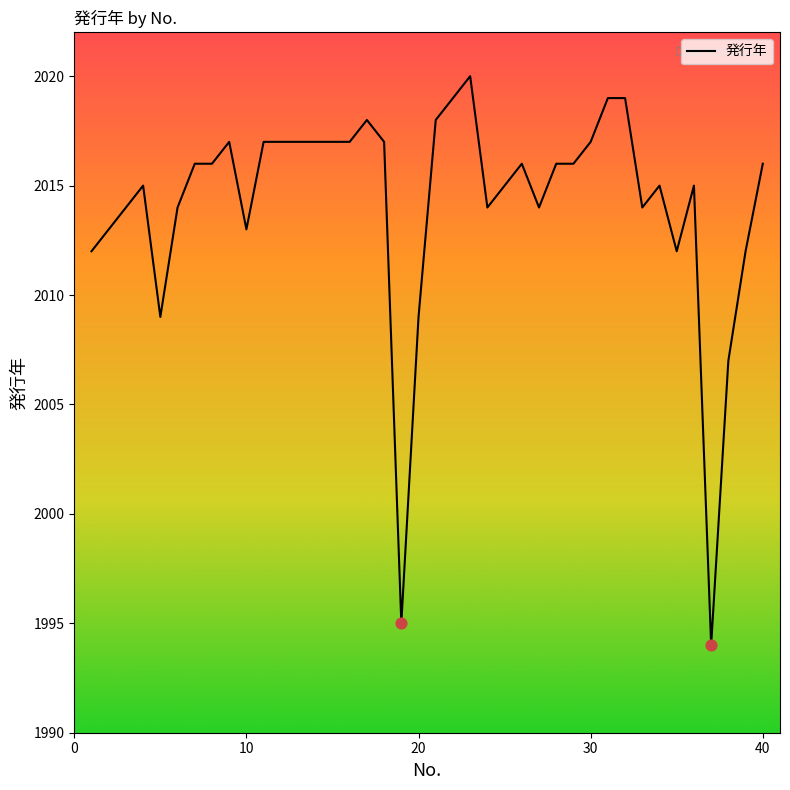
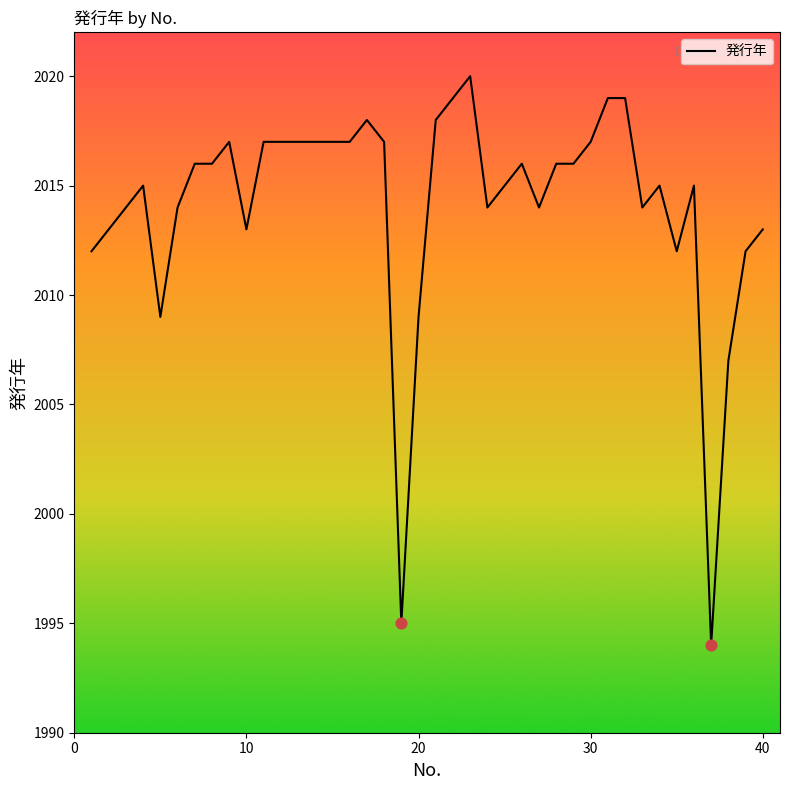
発行年, 40: 2016 -> 2013
